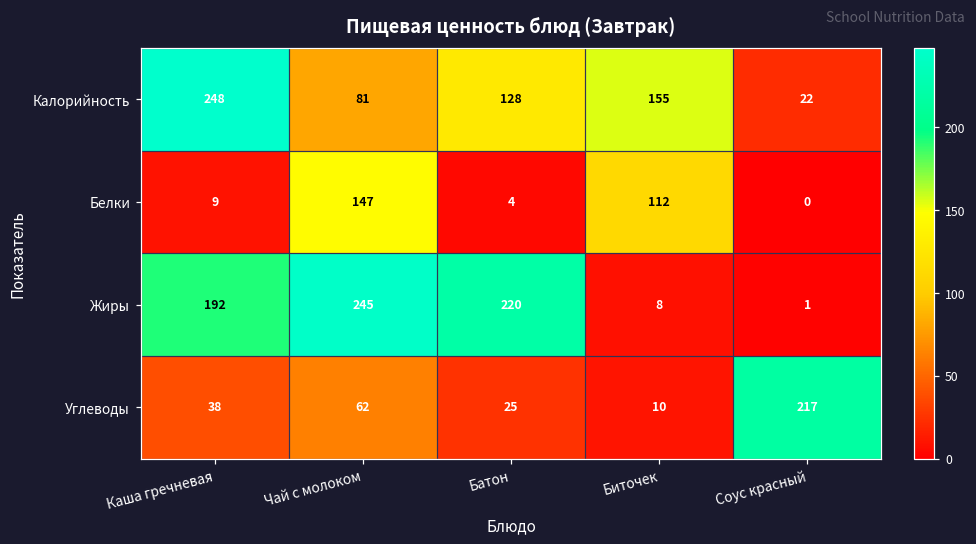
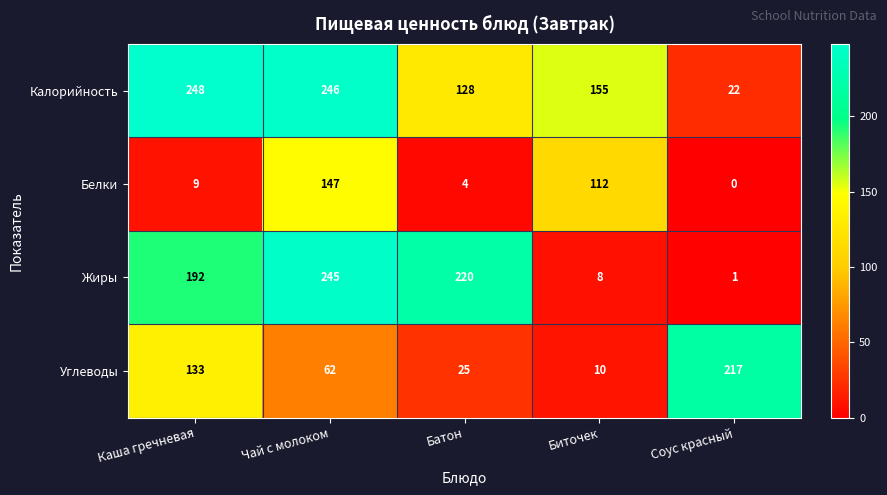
Калорийность, Чай с молоком: 81 -> 246
Углеводы, Каша гречневая: 38 -> 133
